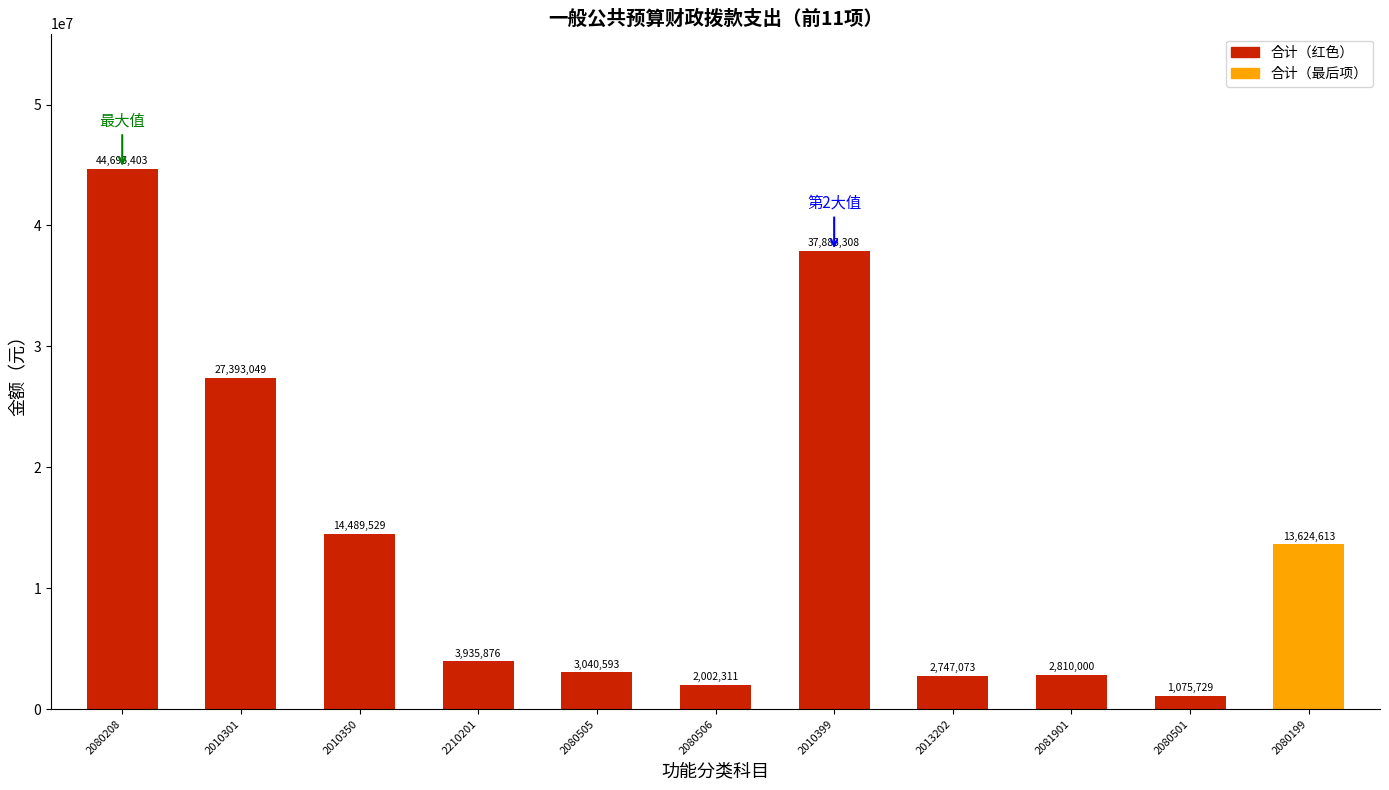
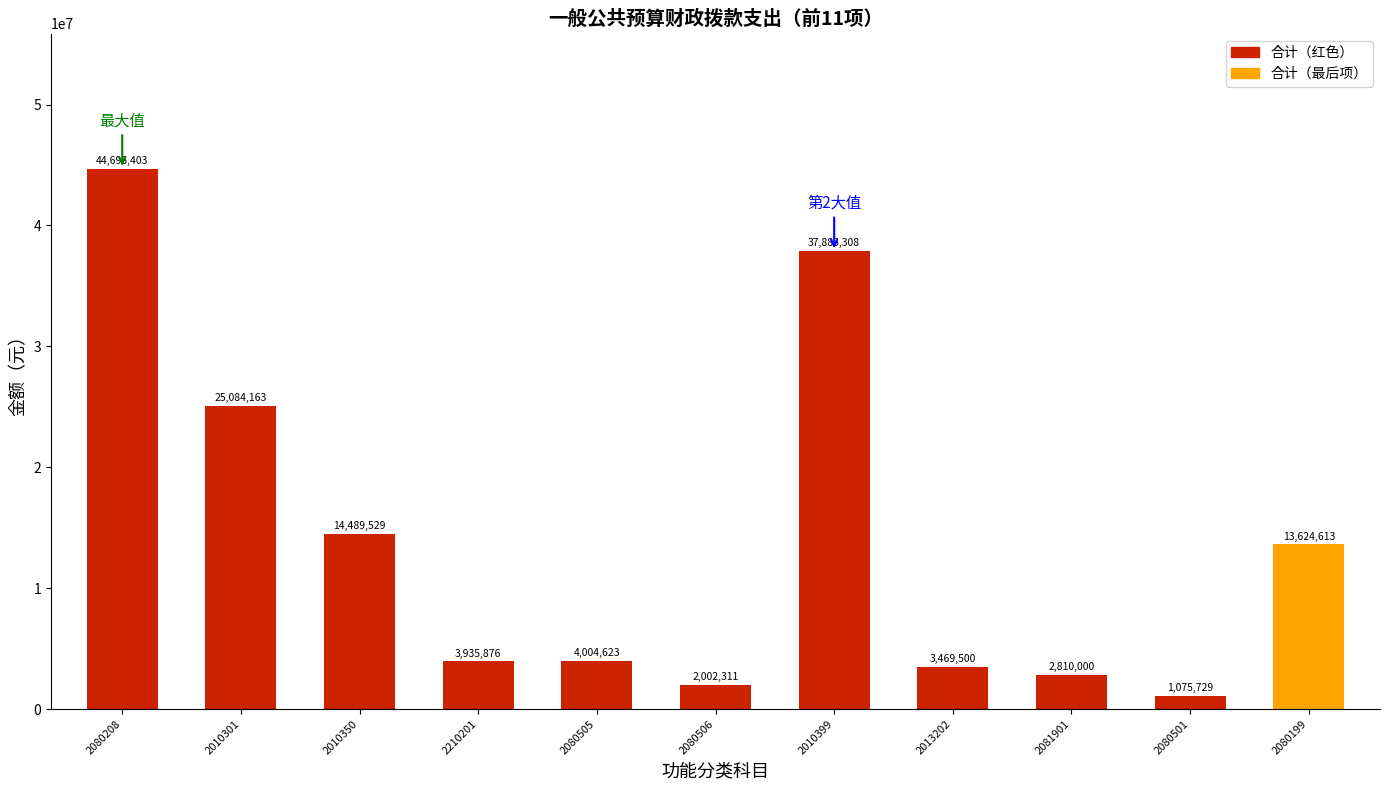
2010301: 27,393,049 -> 25,084,163
2080505: 3,040,593 -> 4,004,623
2013202: 2,747,073 -> 3,469,500
